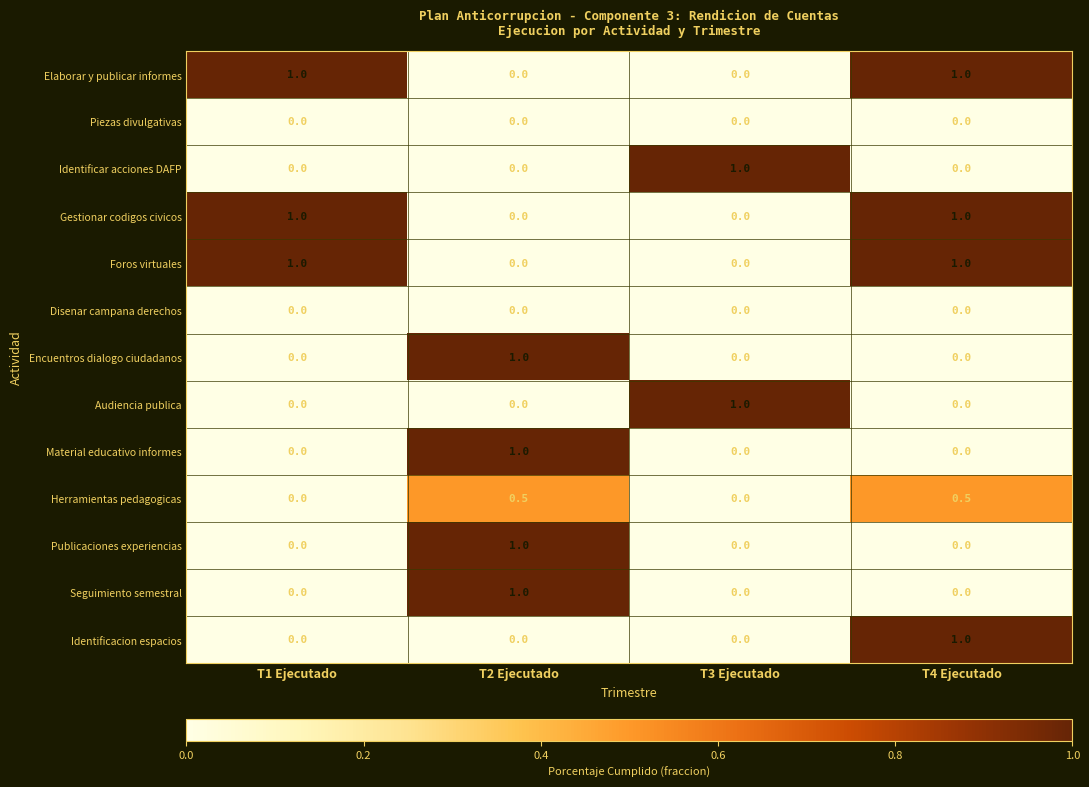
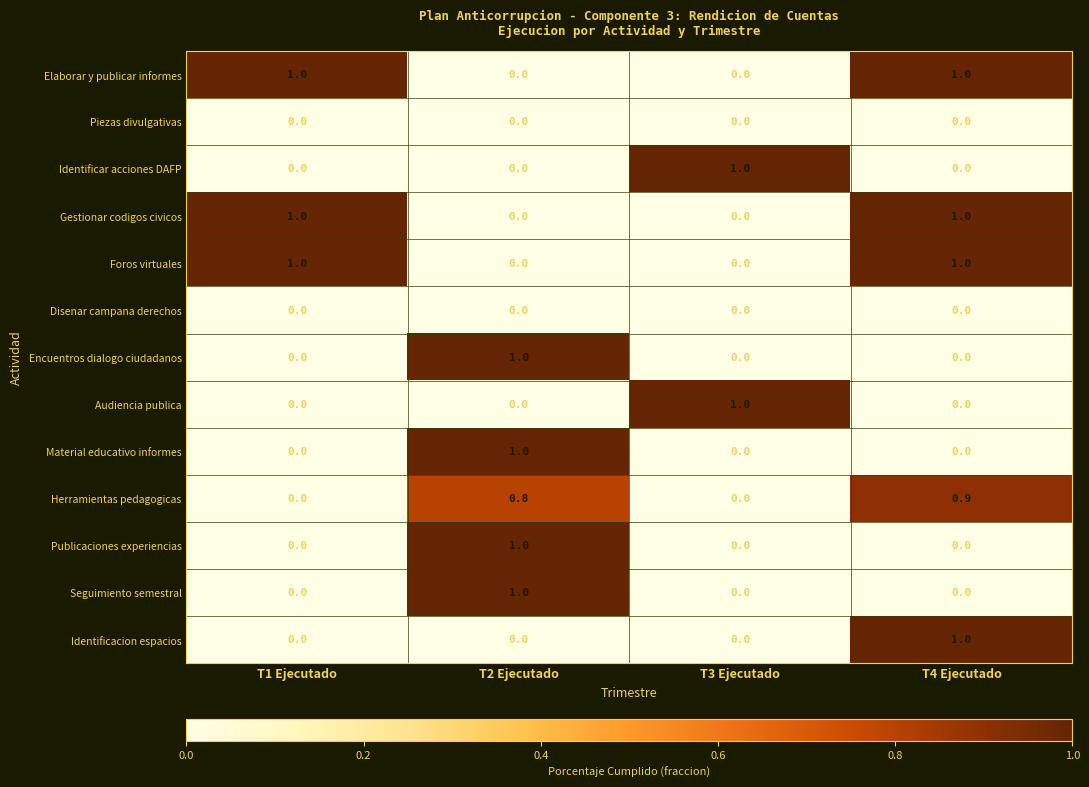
Herramientas pedagogicas, T2 Ejecutado: 0.5 -> 0.8
Herramientas pedagogicas, T4 Ejecutado: 0.5 -> 0.9
